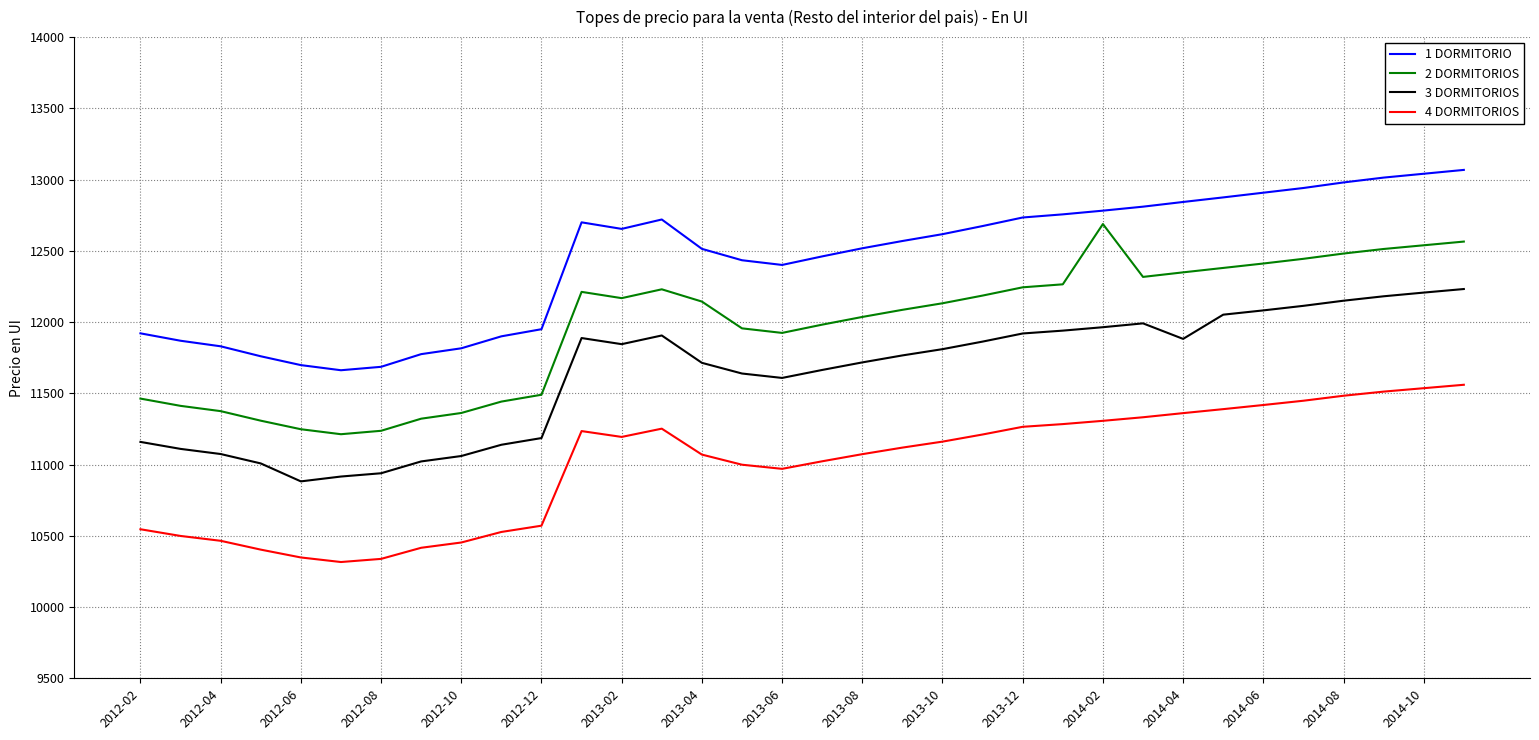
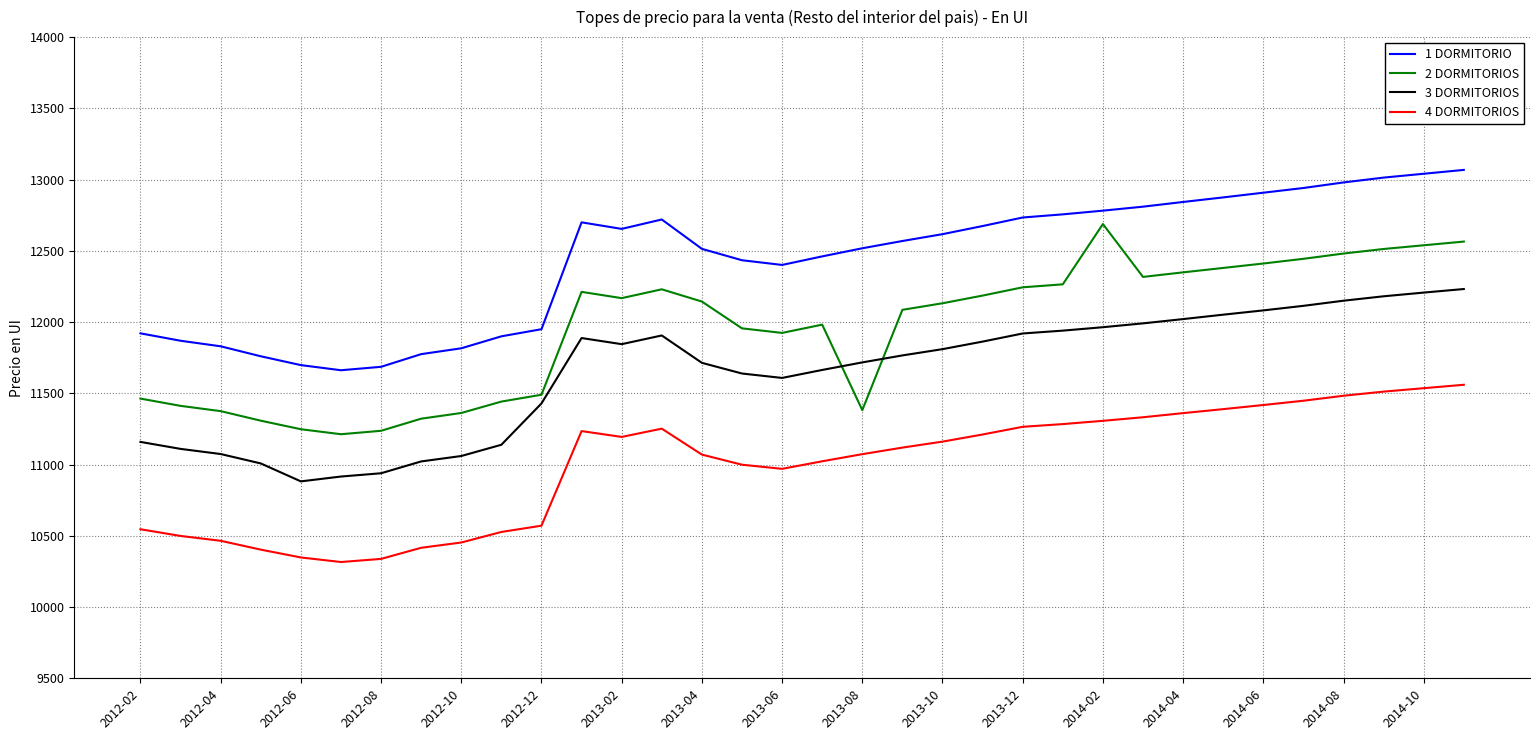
3 DORMITORIOS, 2012-12: 11190 -> 11430
2 DORMITORIOS, 2013-08: 12040 -> 11380
3 DORMITORIOS, 2014-04: 11880 -> 12020
